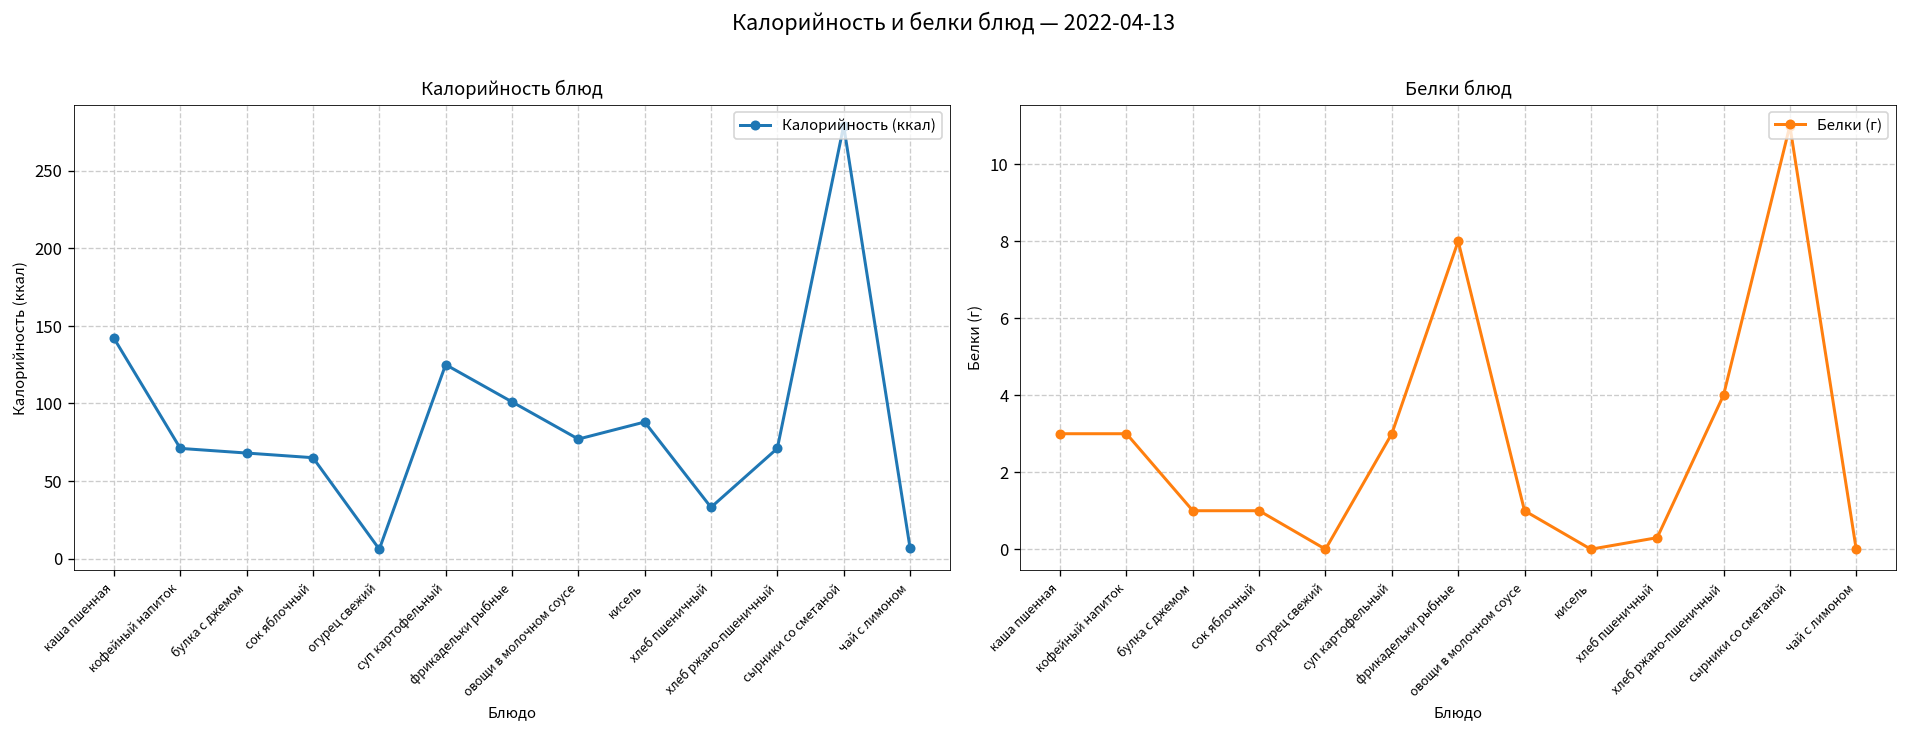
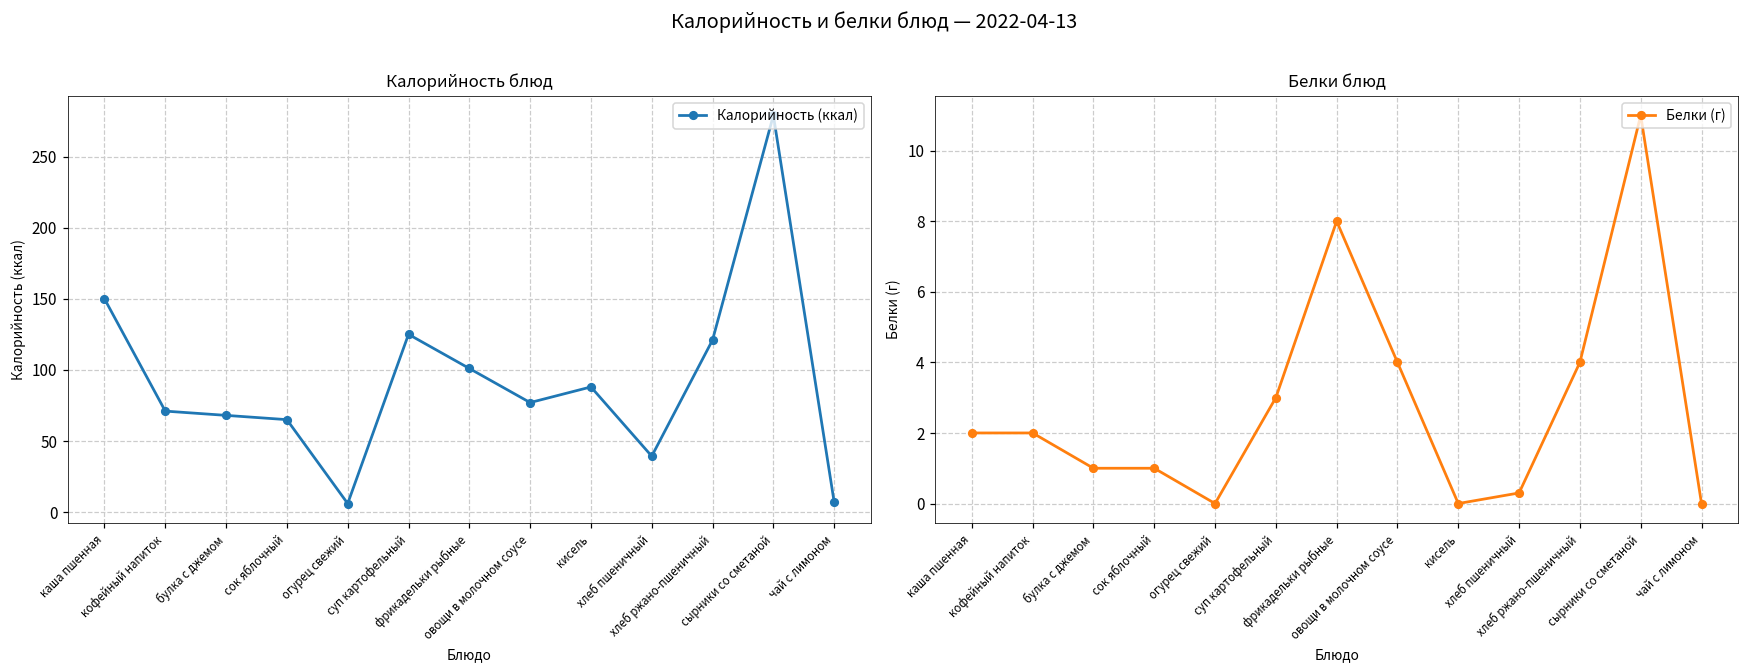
Калорийность блюд, каша пшенная: 142 -> 150
Калорийность блюд, хлеб пшеничный: 33 -> 39
Калорийность блюд, хлеб ржано-пшеничный: 71 -> 121
Белки блюд, каша пшенная: 3 -> 2
Белки блюд, кофейный напиток: 3 -> 2
Белки блюд, овощи в молочном соусе: 1 -> 4
